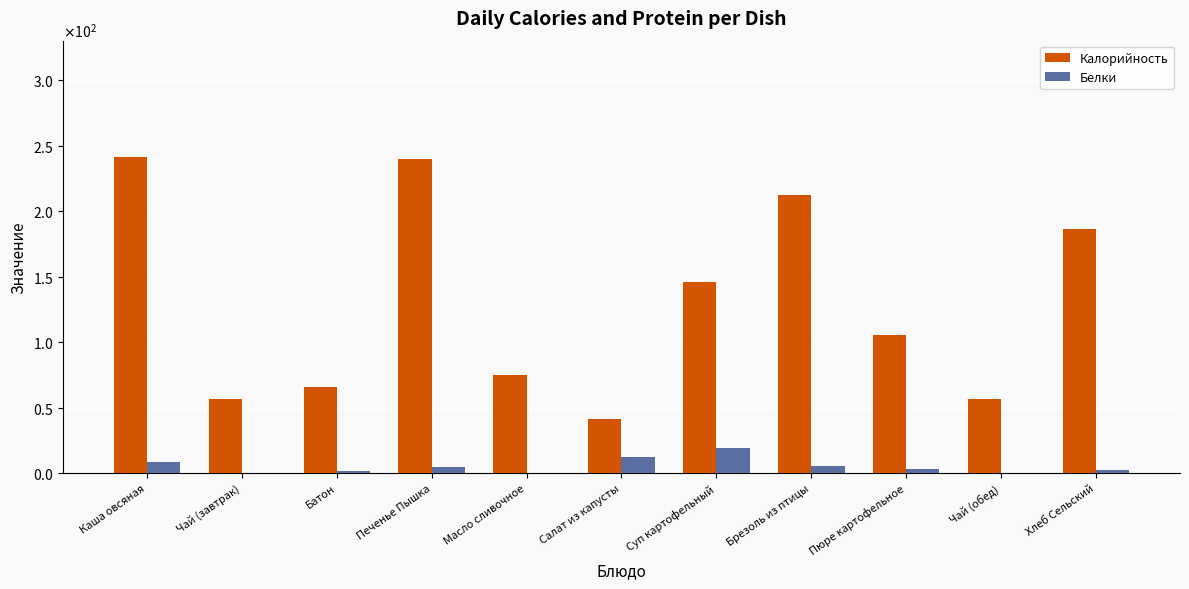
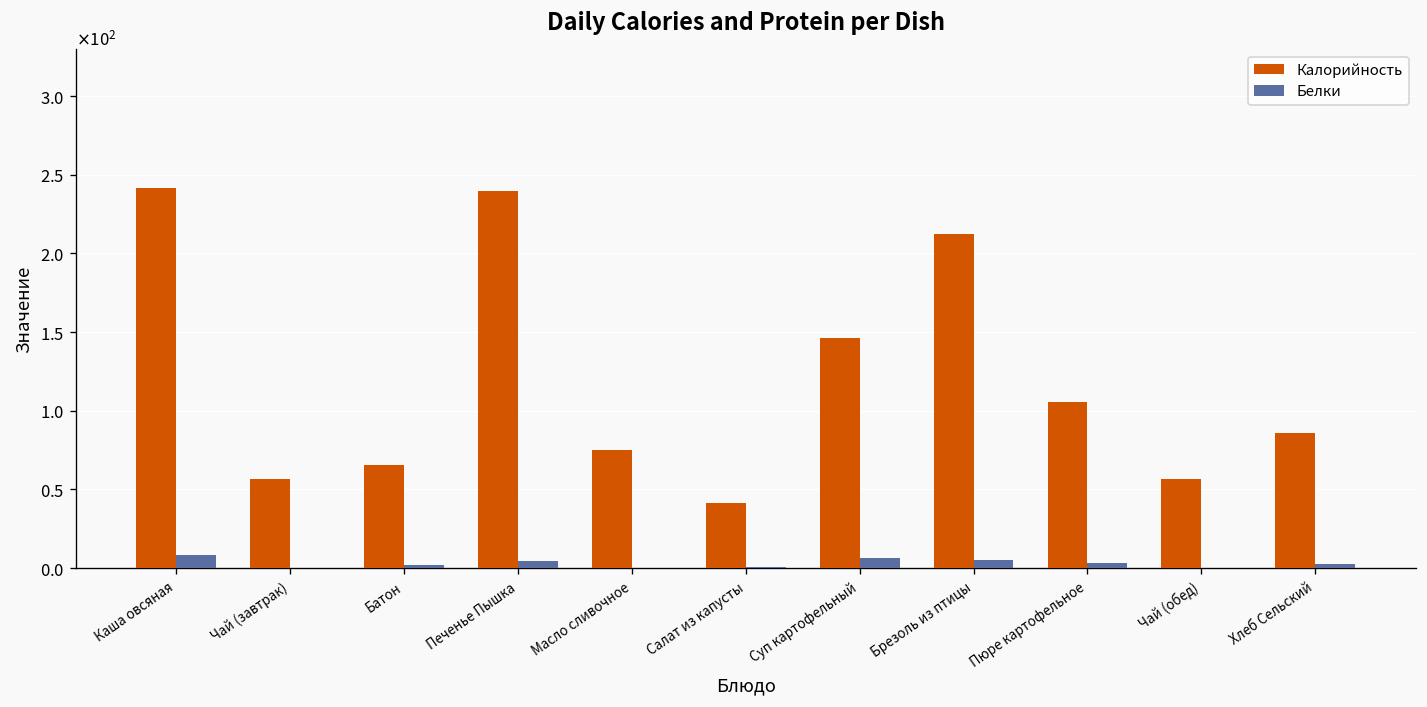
Белки, Салат из капусты: 12 -> 1
Белки, Суп картофельный: 19 -> 6
Калорийность, Хлеб Сельский: 186 -> 86
